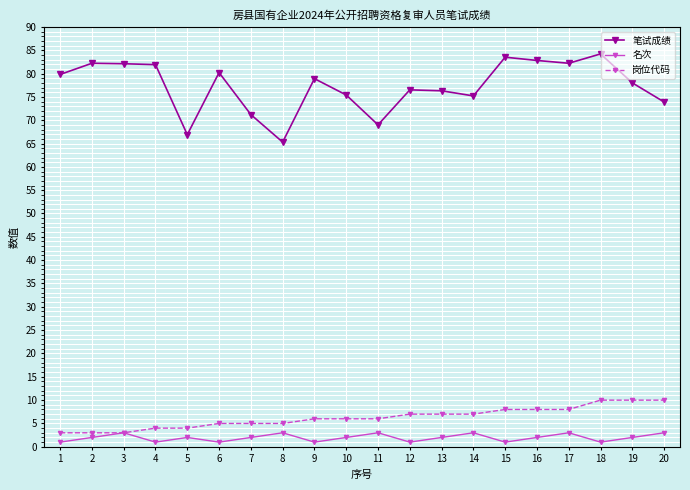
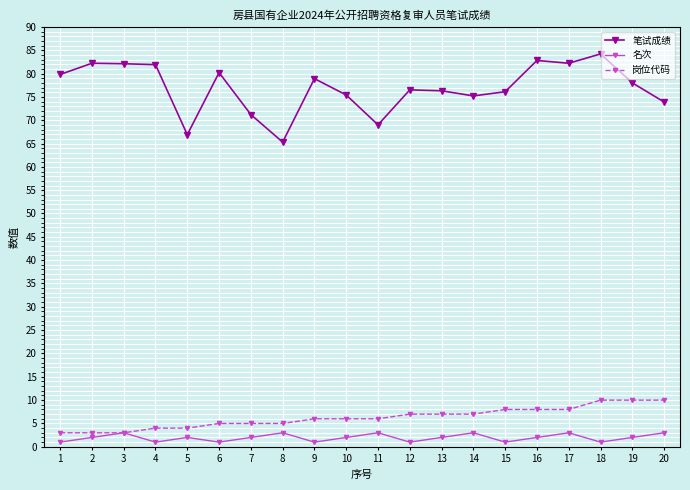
笔试成绩, 15: 84 -> 76
